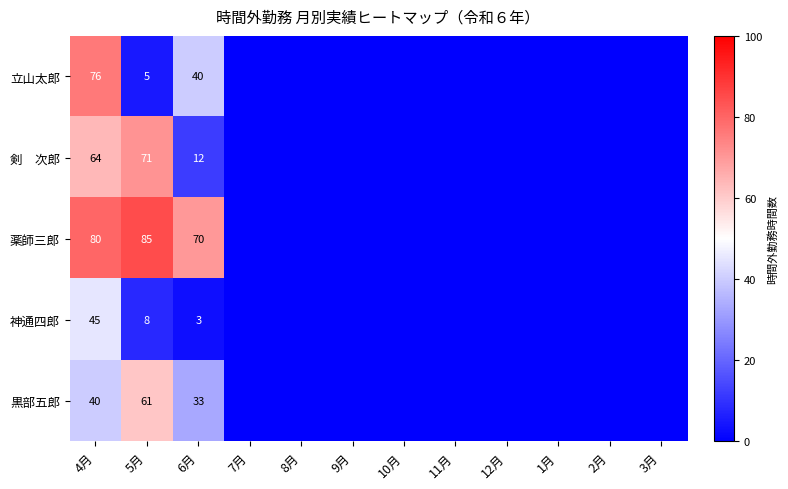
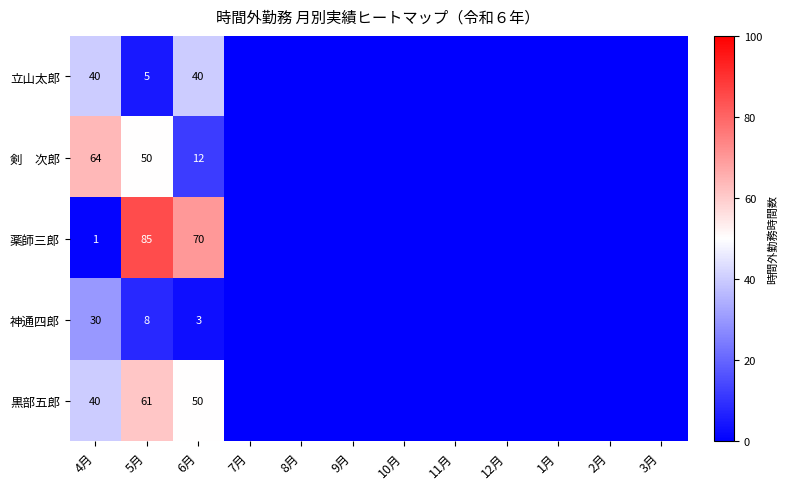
立山太郎, 4月: 76 -> 40
剣 次郎, 5月: 71 -> 50
薬師三郎, 4月: 80 -> 1
神通四郎, 4月: 45 -> 30
黒部五郎, 6月: 33 -> 50
